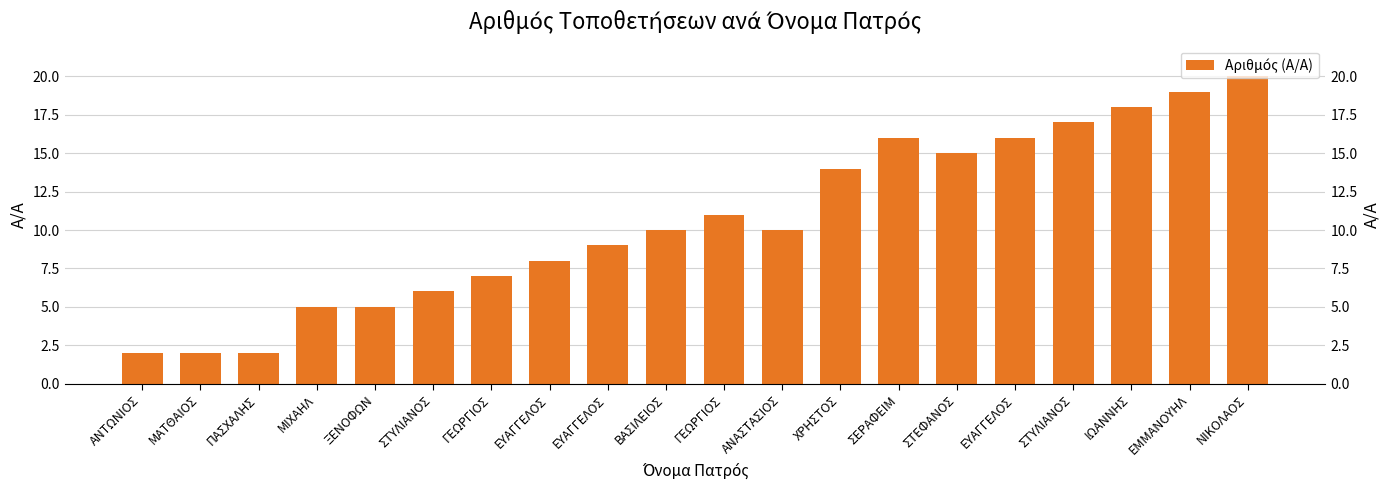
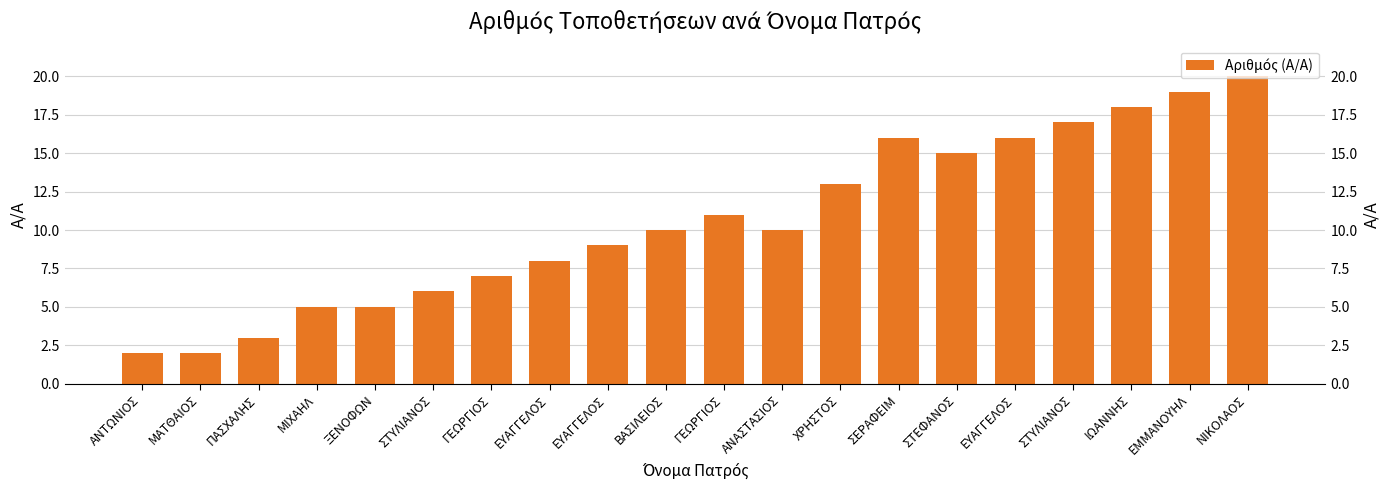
ΠΑΣΧΑΛΗΣ: 2 -> 3
ΧΡΗΣΤΟΣ: 14 -> 13
